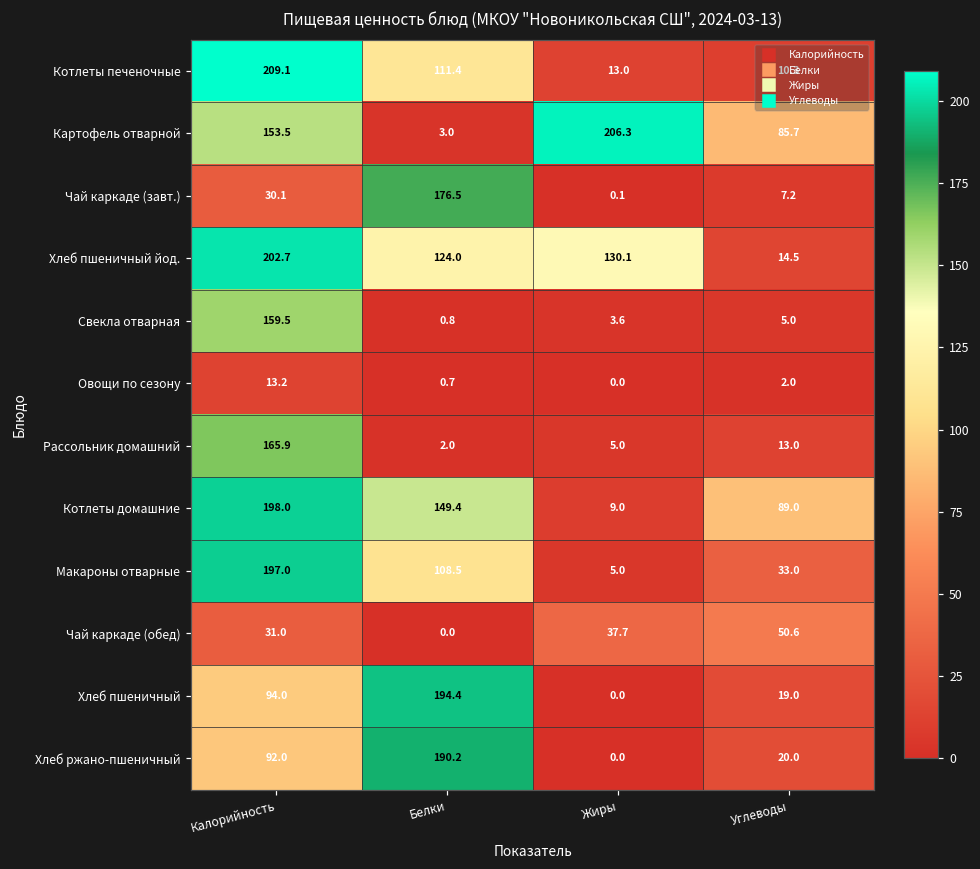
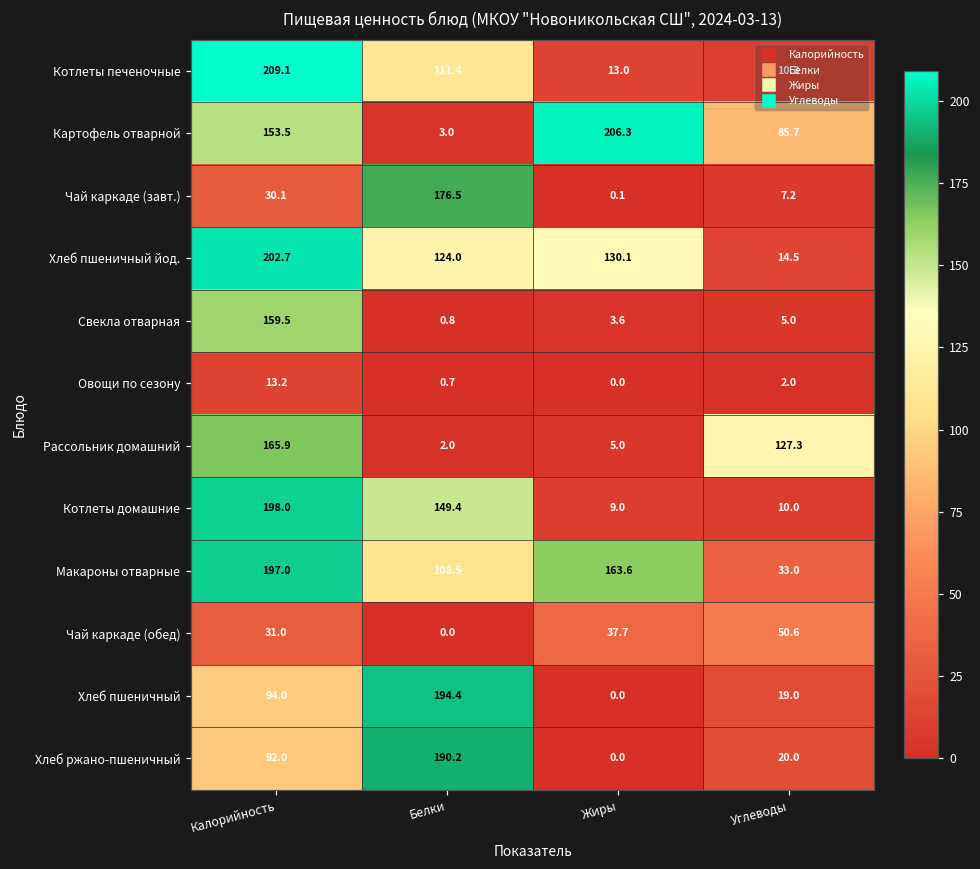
Рассольник домашний, Углеводы: 13.0 -> 127.3
Котлеты домашние, Углеводы: 89.0 -> 10.0
Макароны отварные, Жиры: 5.0 -> 163.6
